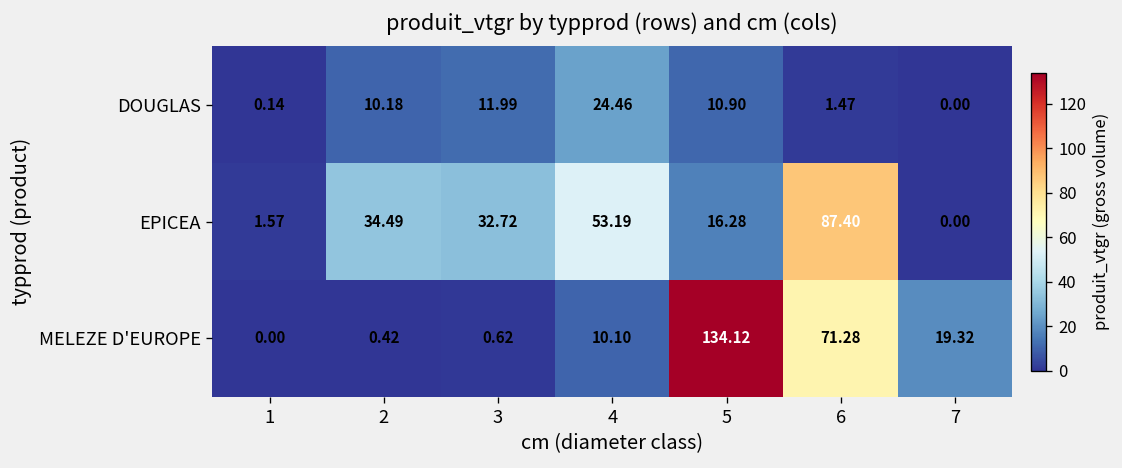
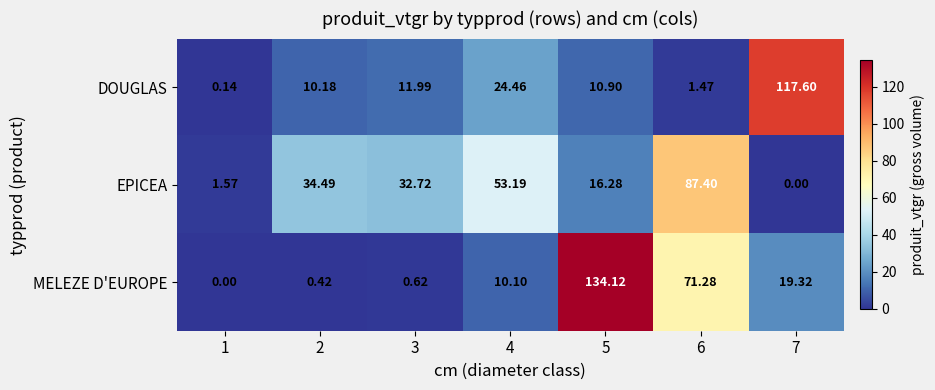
DOUGLAS, 7: 0.00 -> 117.60
